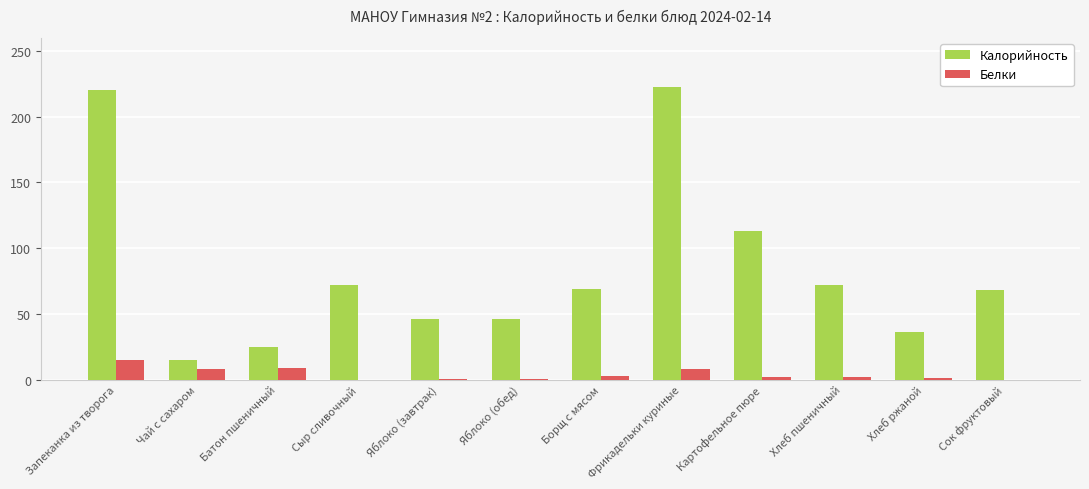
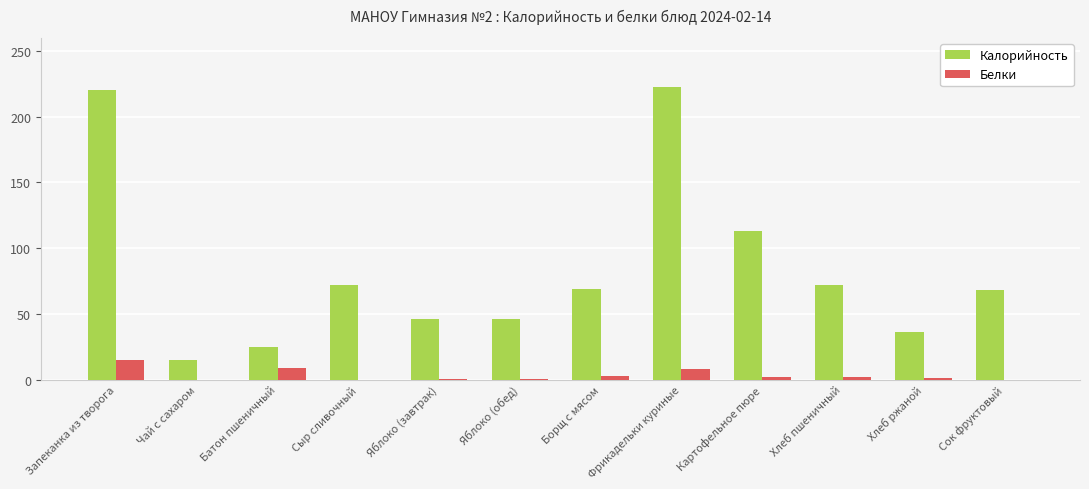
Белки, Чай с сахаром: 8 -> 0
